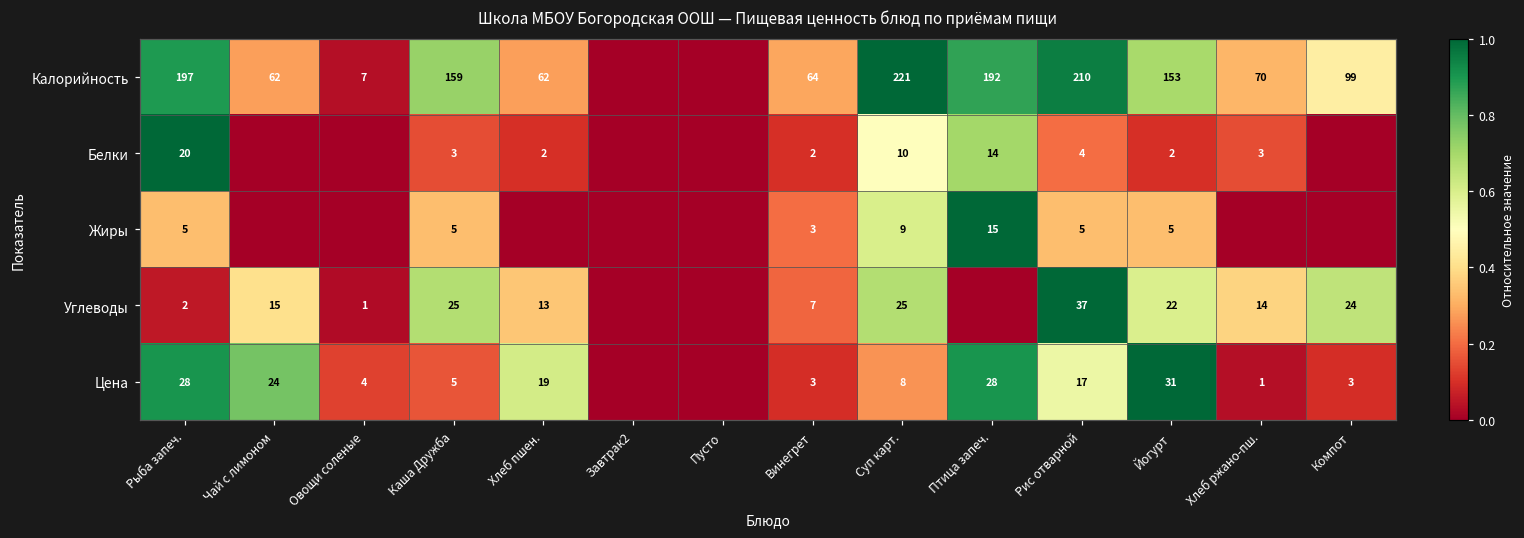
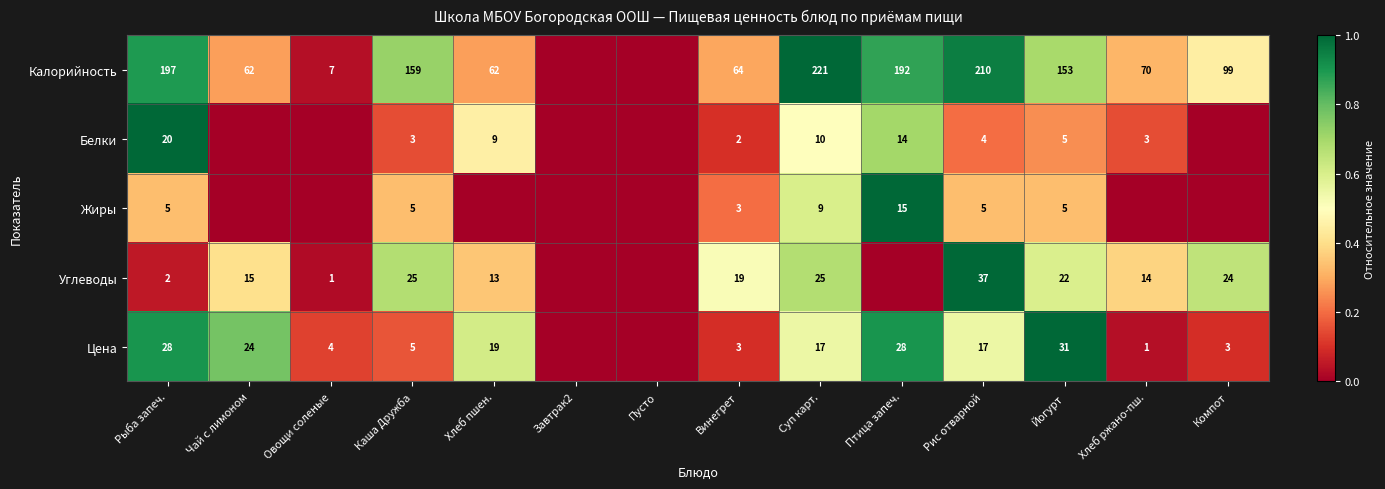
Белки, Хлеб пшен.: 2 -> 9
Белки, Йогурт: 2 -> 5
Углеводы, Винегрет: 7 -> 19
Цена, Суп карт.: 8 -> 17
